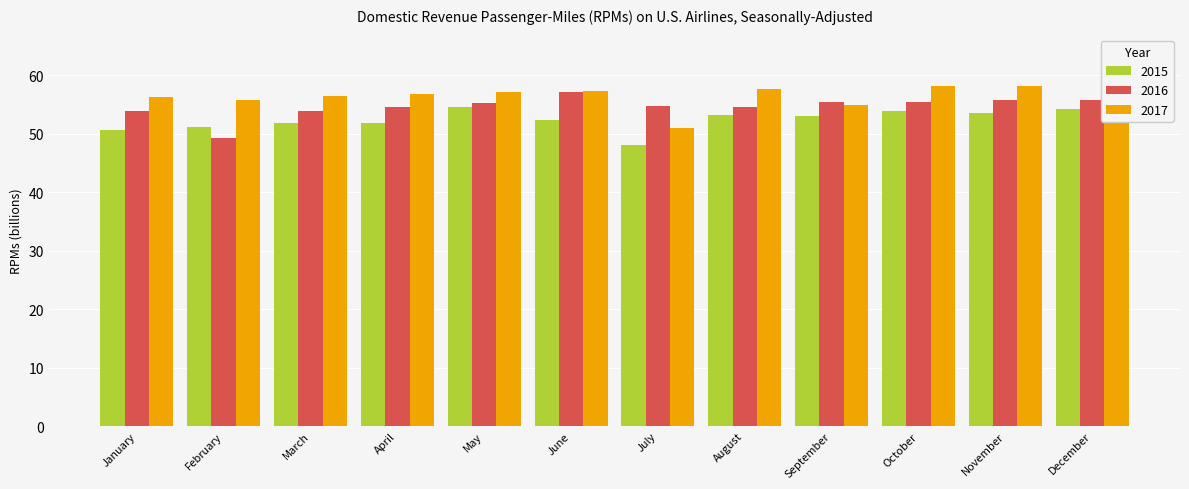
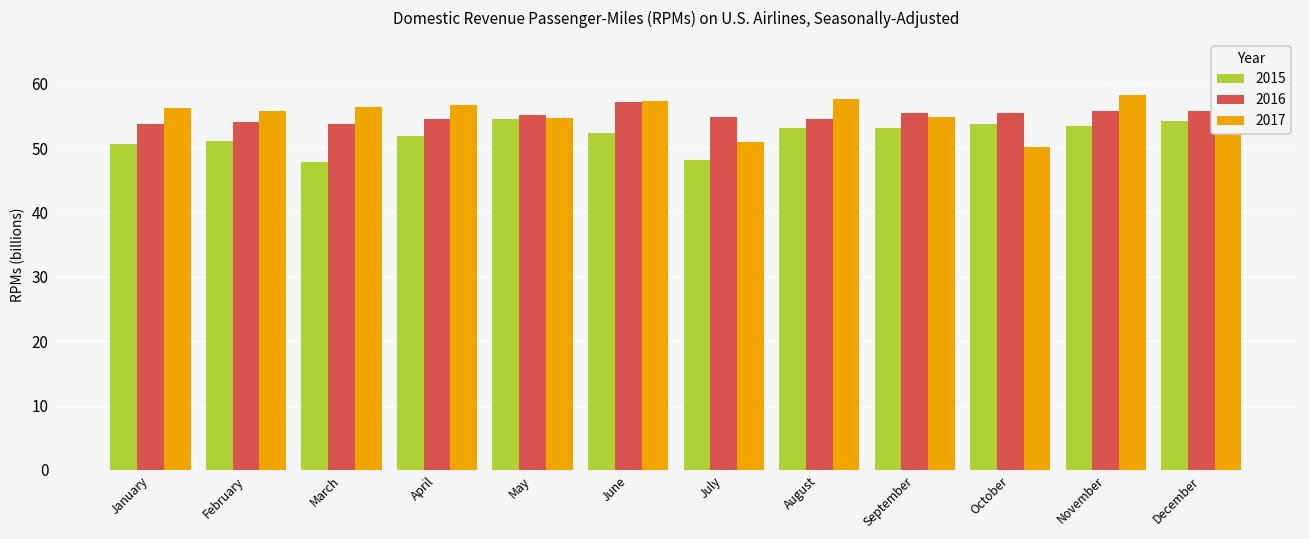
2016, February: 49 -> 54
2015, March: 52 -> 48
2017, May: 57 -> 55
2017, October: 58 -> 50
